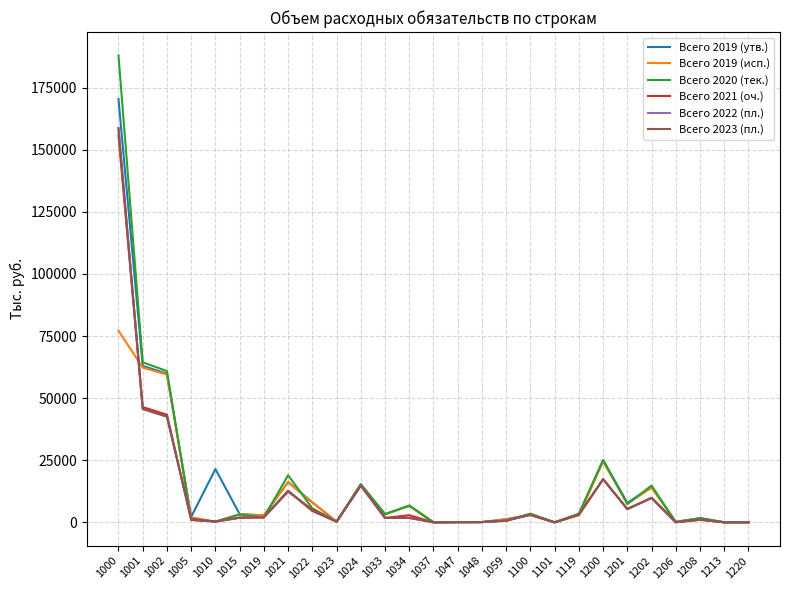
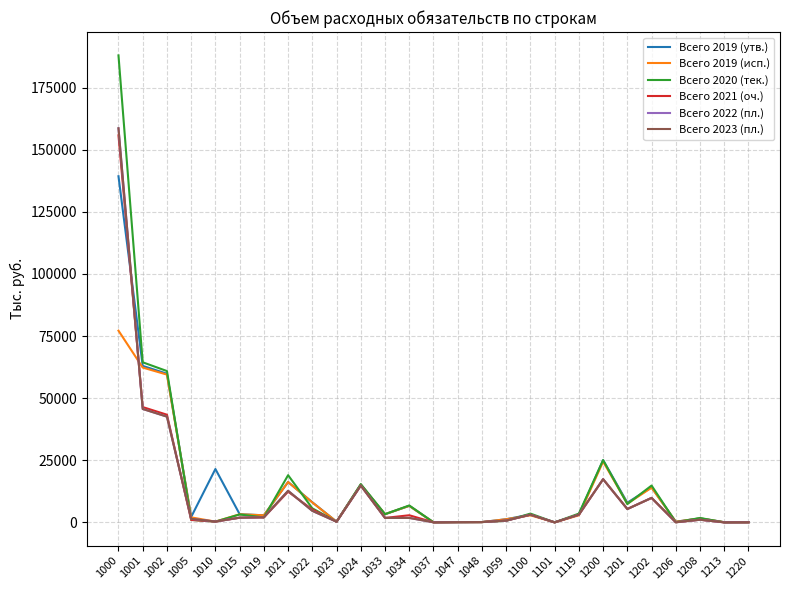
Всего 2019 (утв.), 1000: 170000 -> 139000
